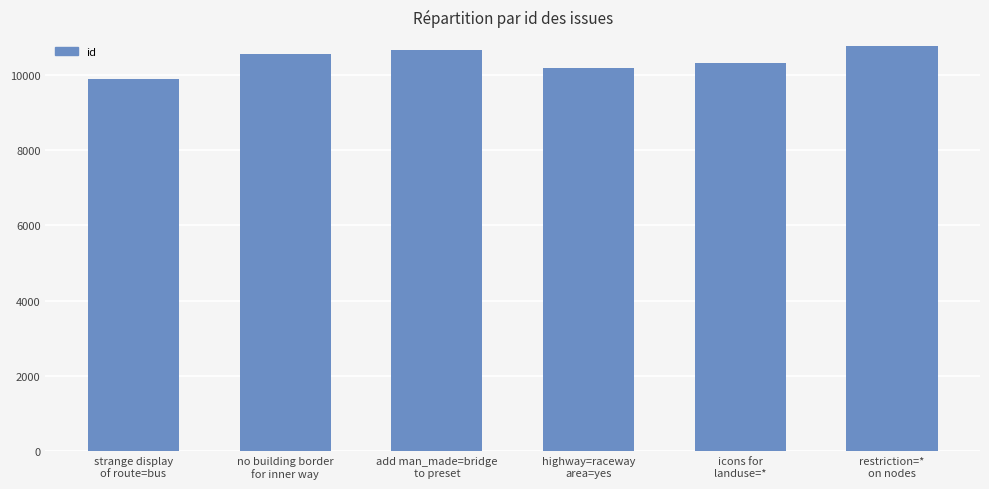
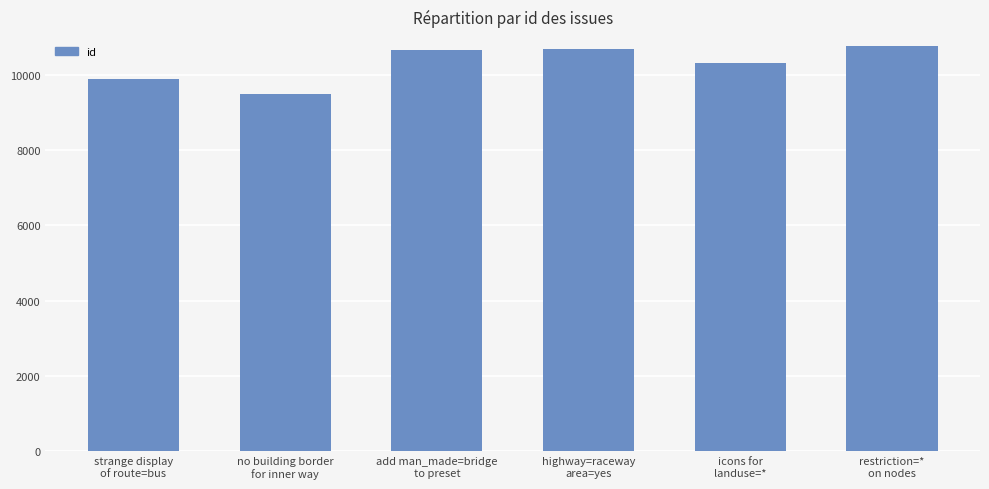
no building border for inner way: 10600 -> 9500
highway=raceway area=yes: 10200 -> 10700
